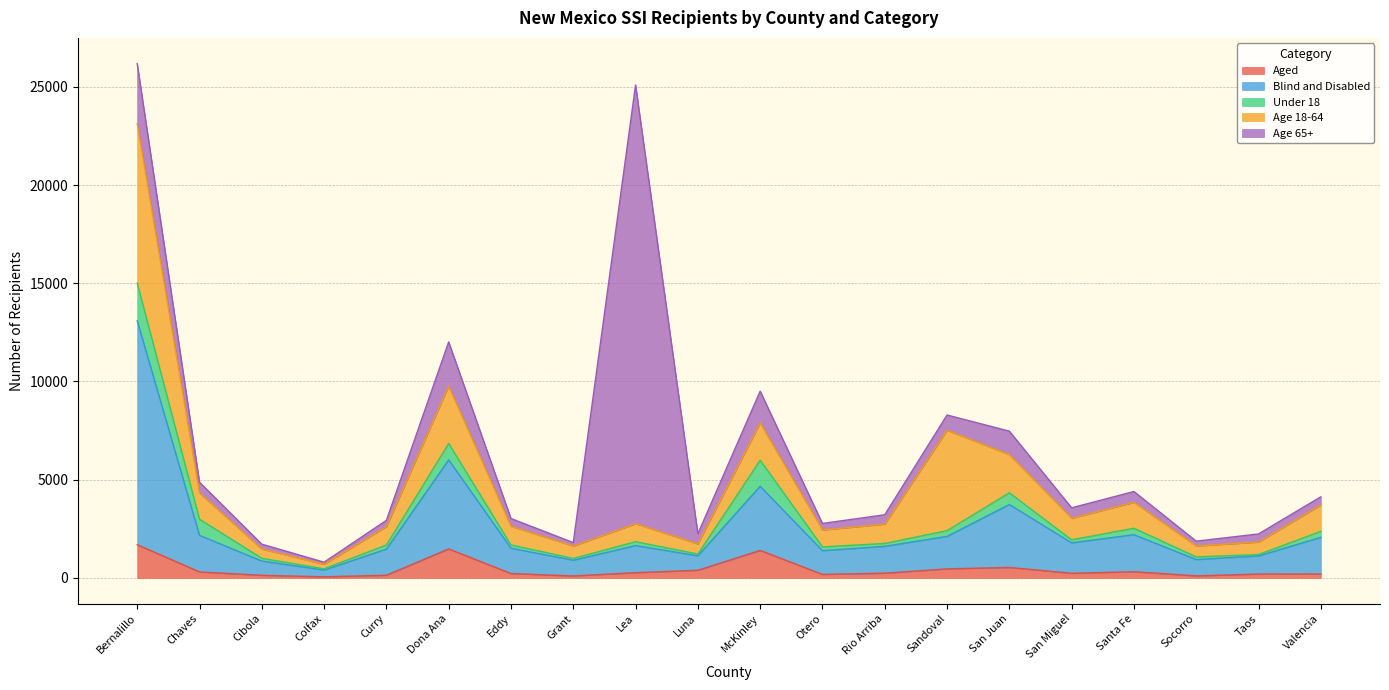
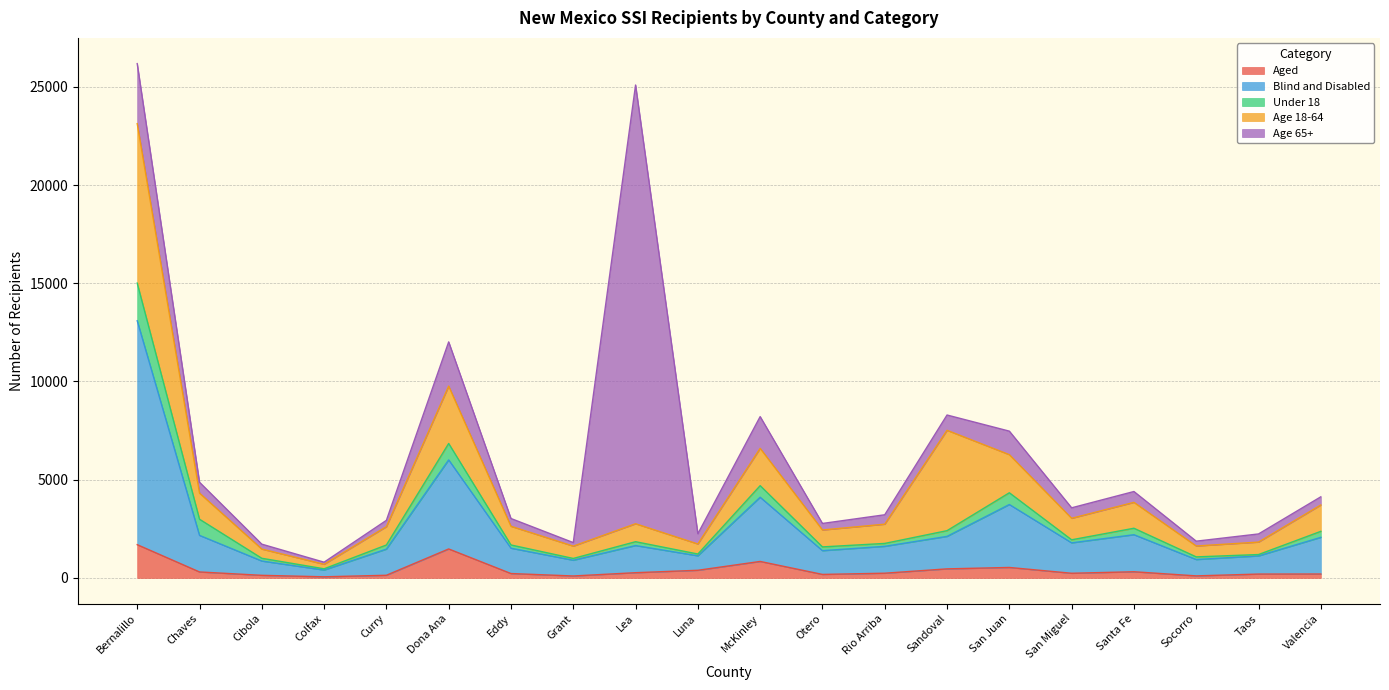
Aged, McKinley: 1400 -> 800
Under 18, McKinley: 1300 -> 600
